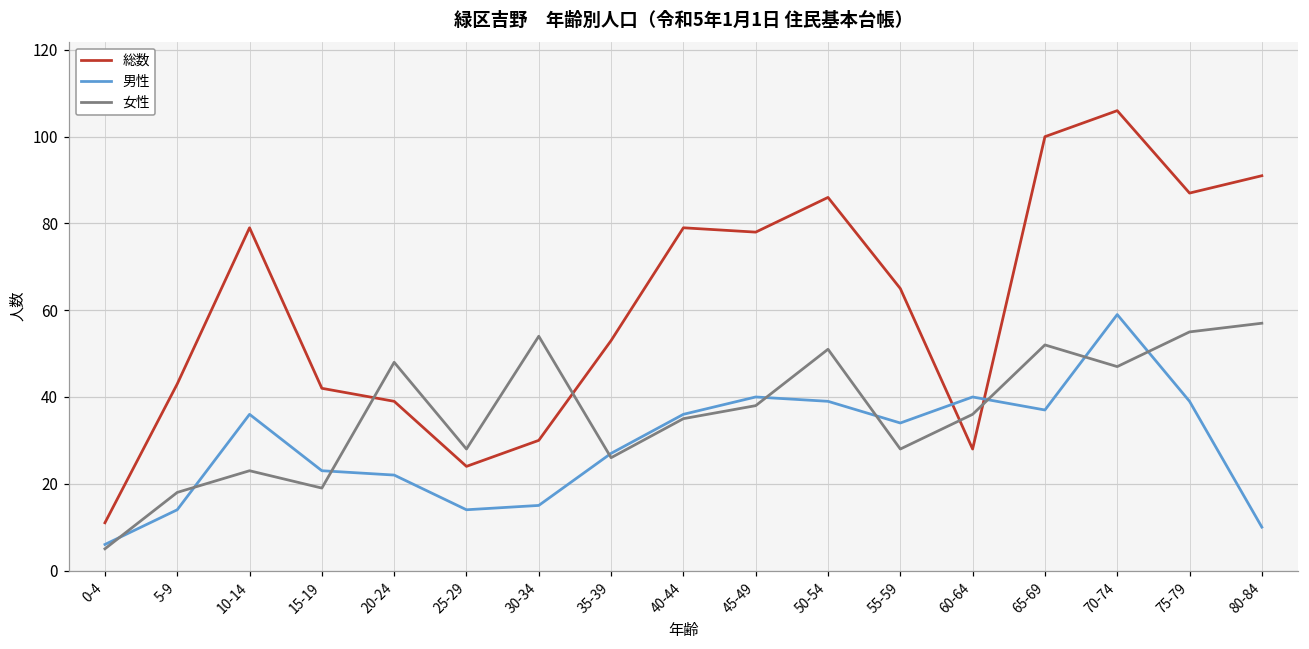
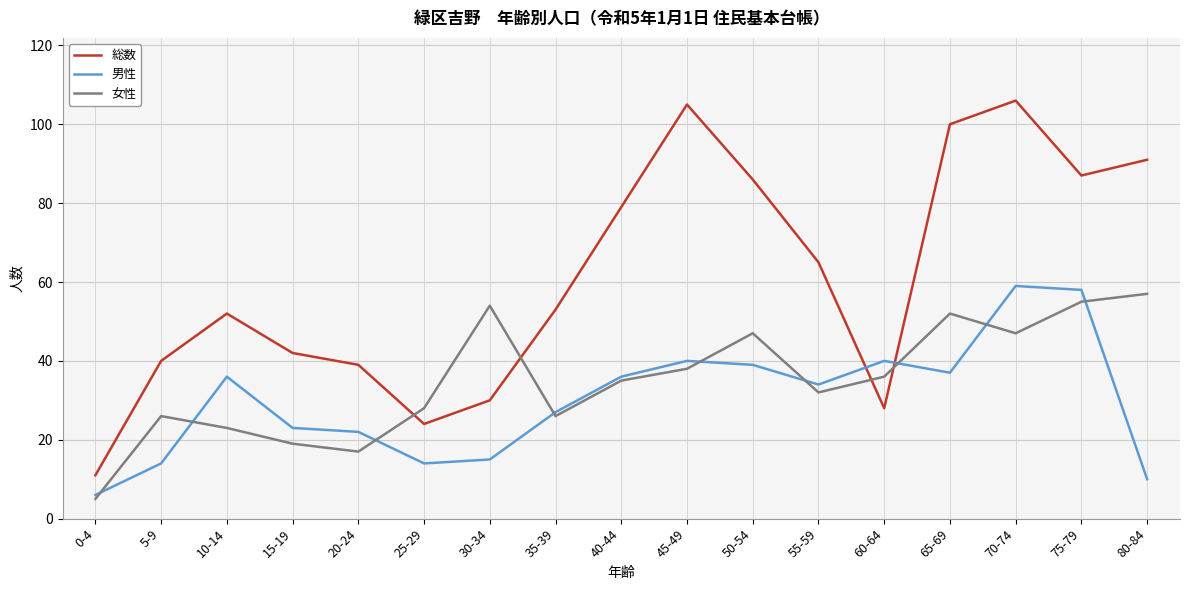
総数, 5-9: 43 -> 40
女性, 5-9: 18 -> 26
総数, 10-14: 79 -> 52
女性, 20-24: 48 -> 17
総数, 45-49: 78 -> 105
女性, 50-54: 51 -> 47
女性, 55-59: 28 -> 32
男性, 75-79: 39 -> 58
